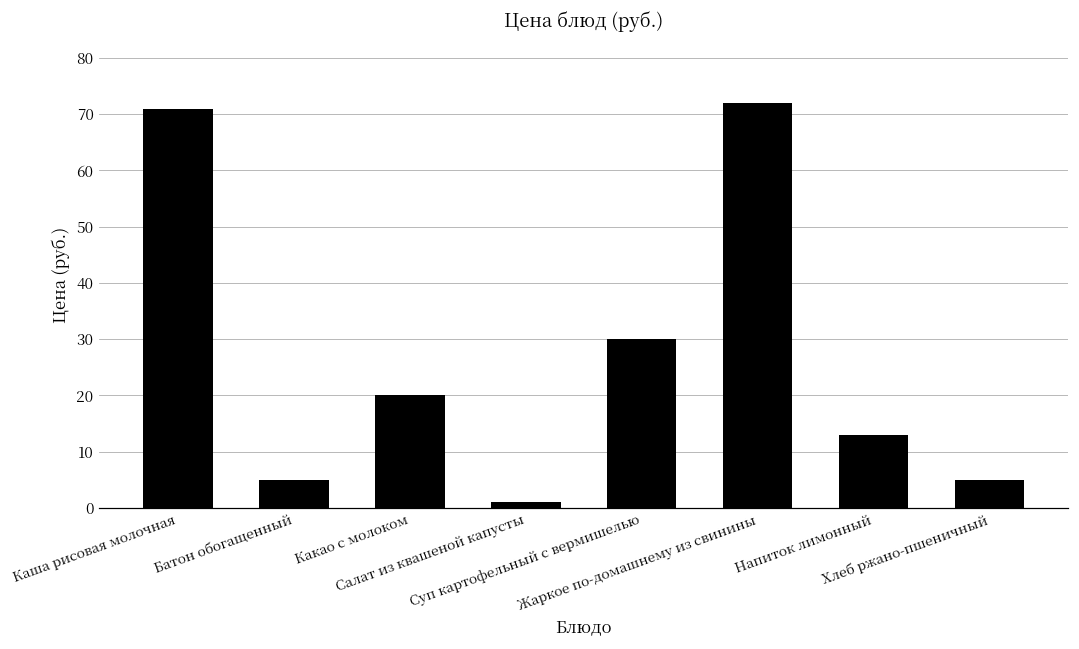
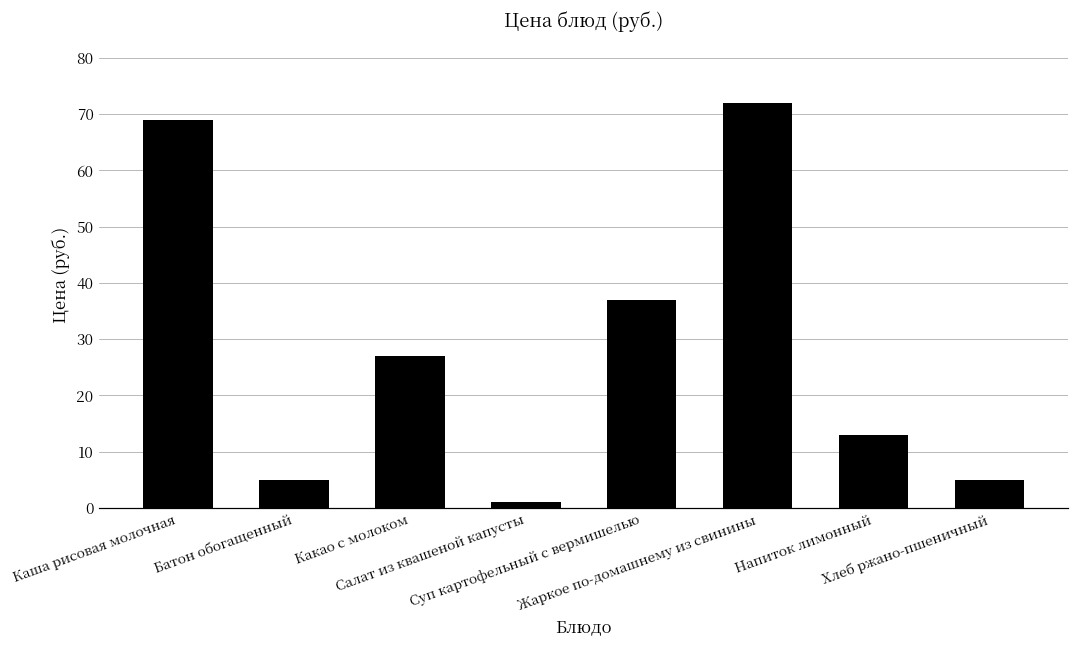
Каша рисовая молочная: 71 -> 69
Какао с молоком: 20 -> 27
Суп картофельный с вермишелью: 30 -> 37
